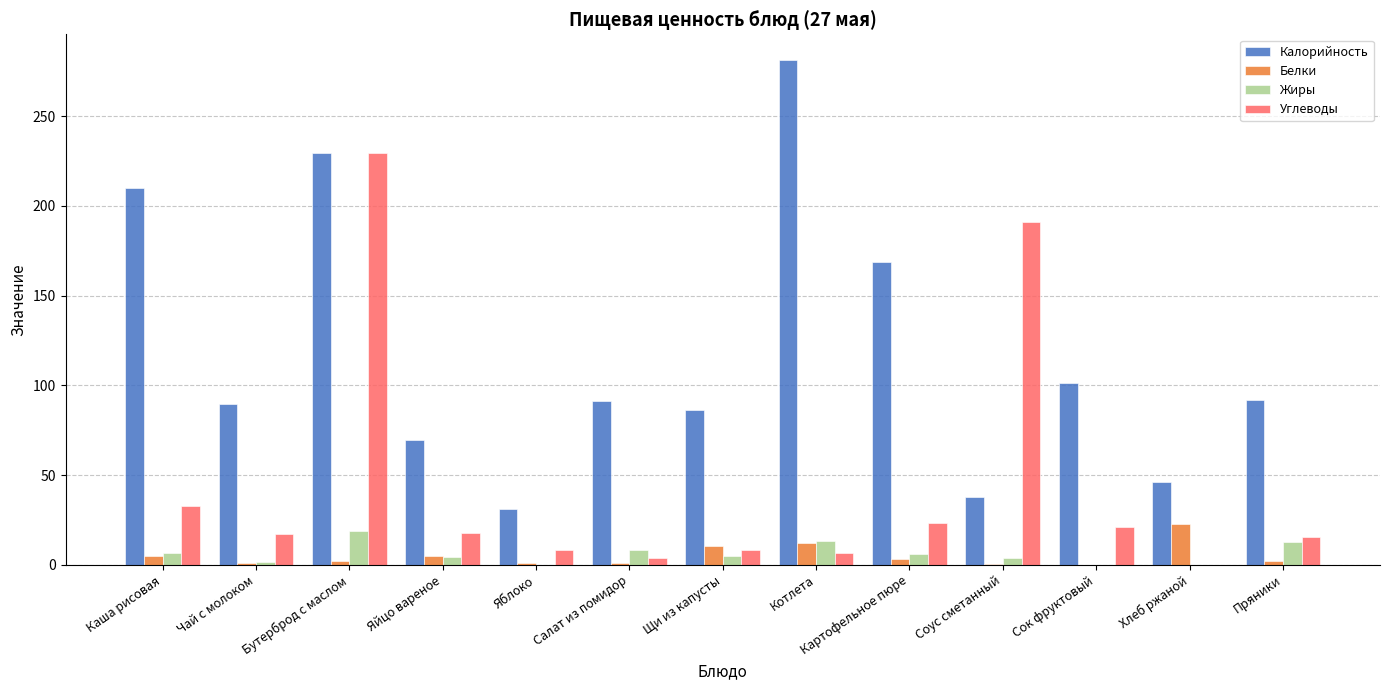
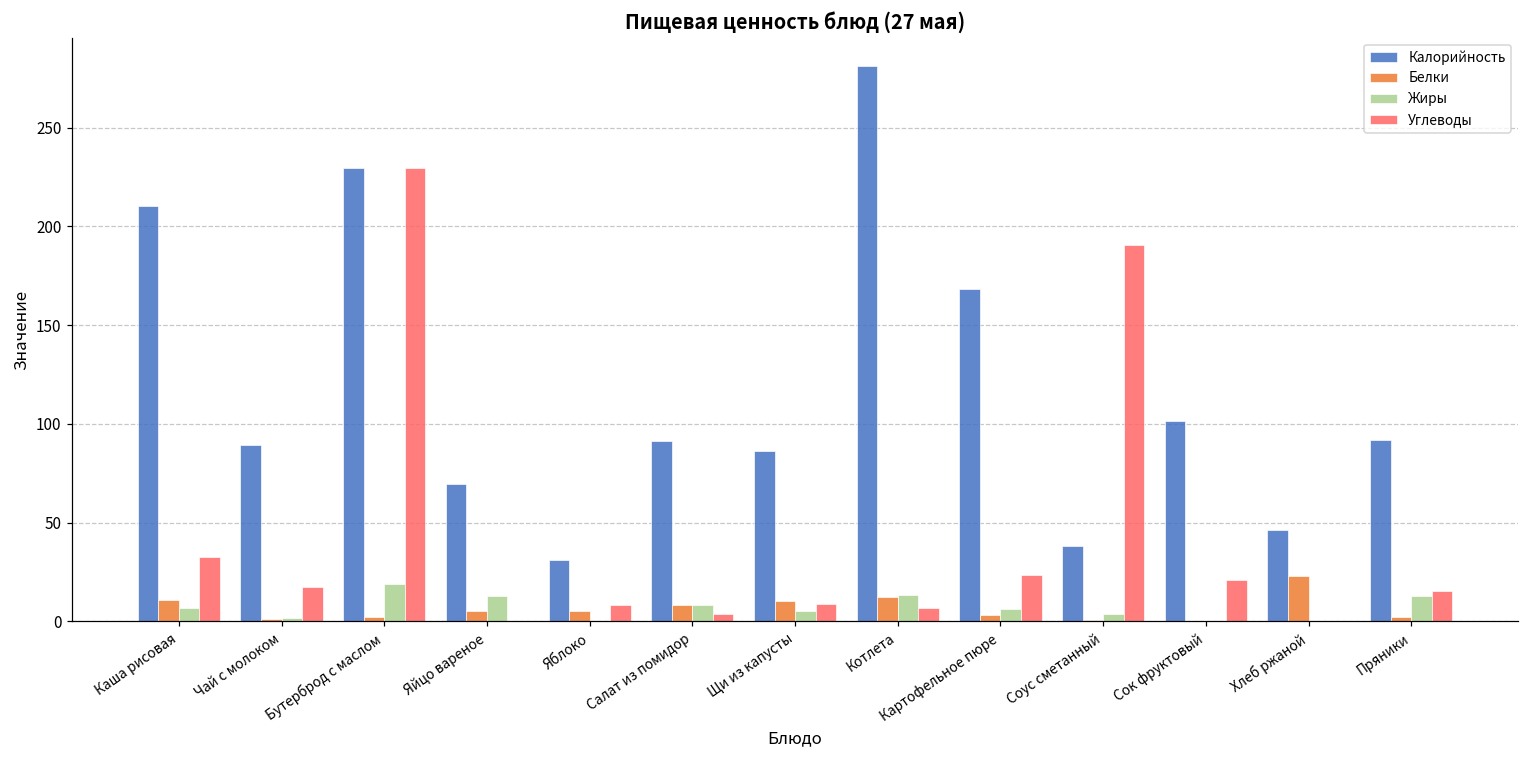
Белки, Каша рисовая: 5 -> 11
Жиры, Яйцо вареное: 5 -> 13
Углеводы, Яйцо вареное: 18 -> 0
Белки, Яблоко: 1 -> 5
Белки, Салат из помидор: 1 -> 8
